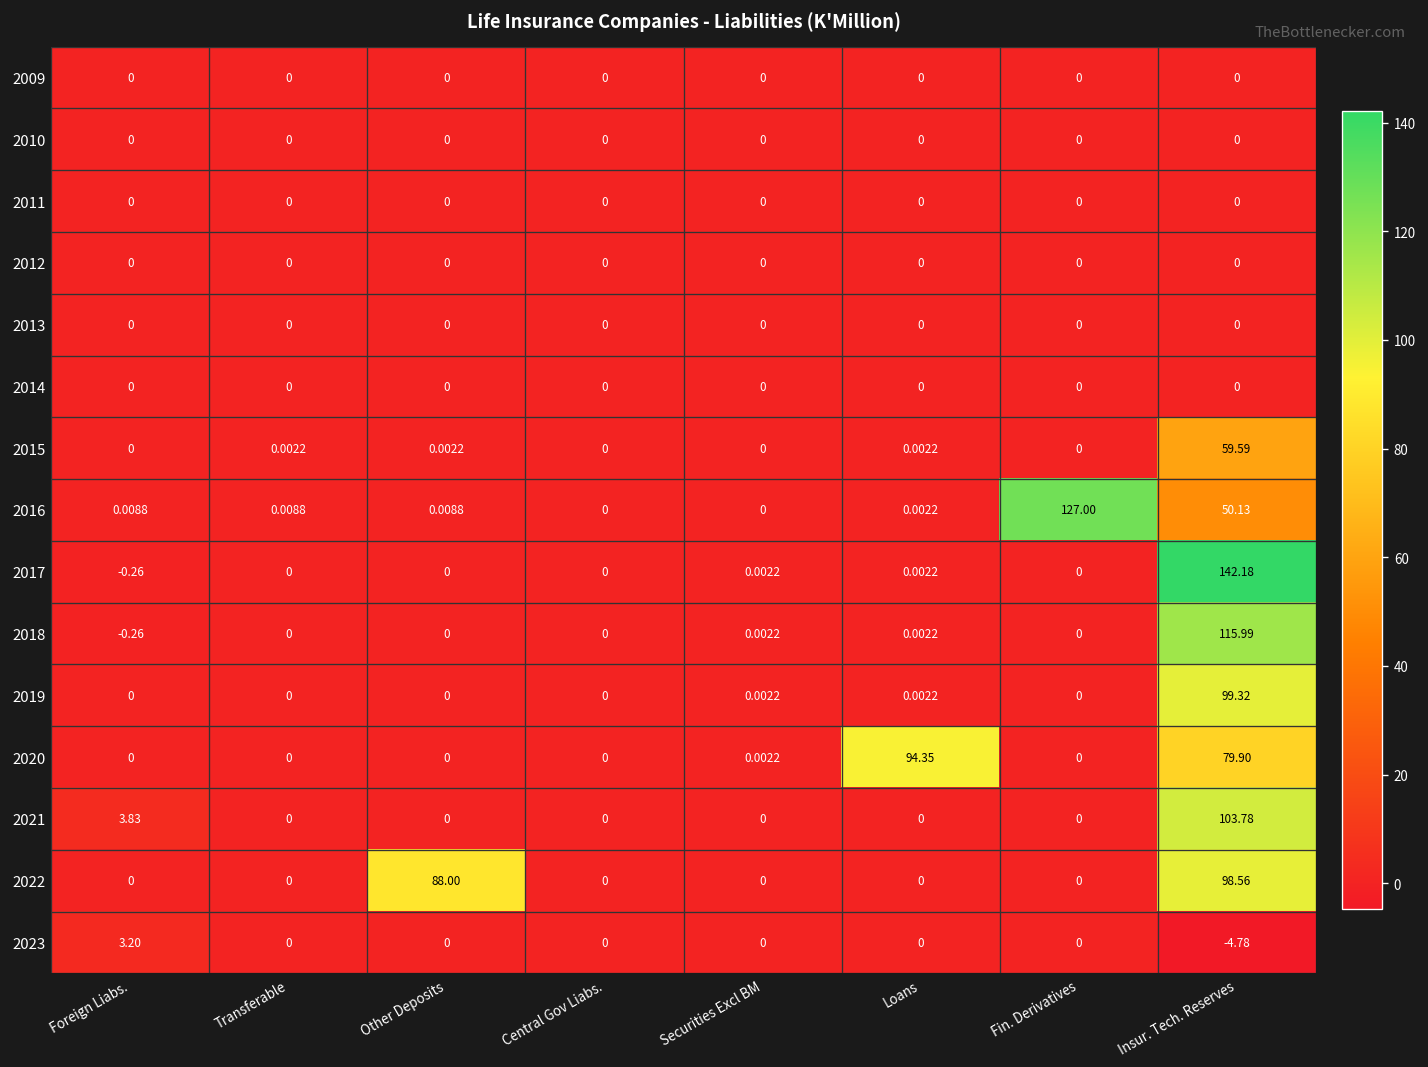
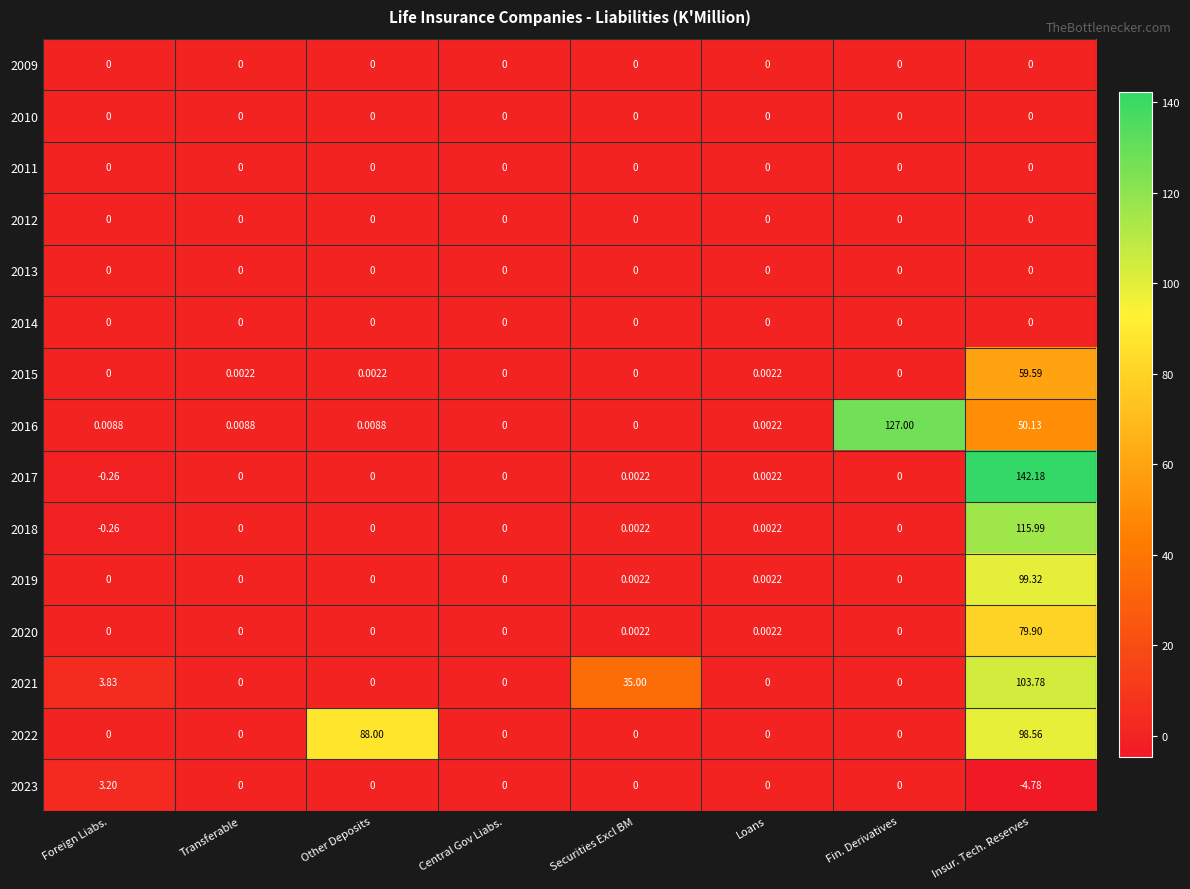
2020, Loans: 94.35 -> 0.0022
2021, Securities Excl BM: 0 -> 35.00
